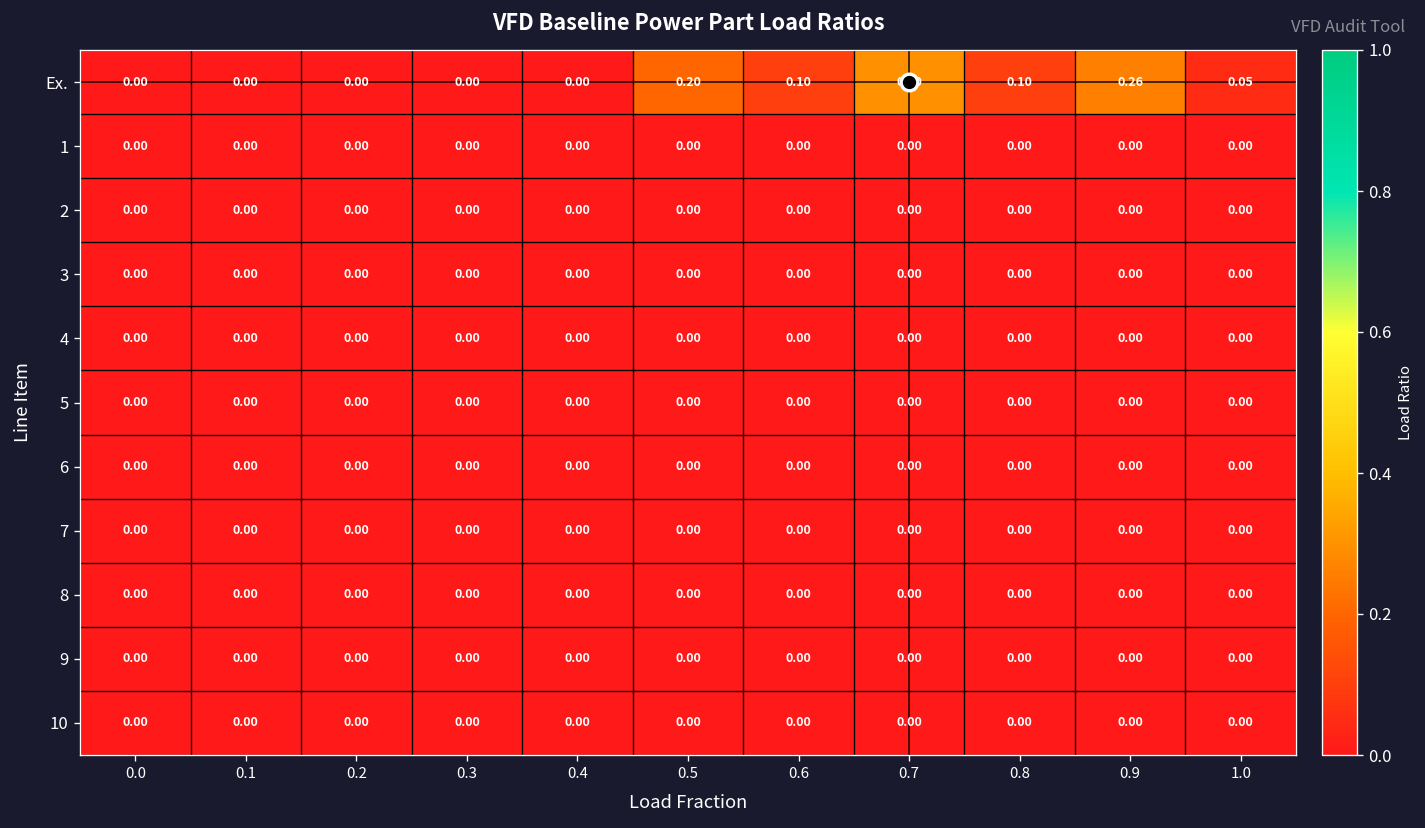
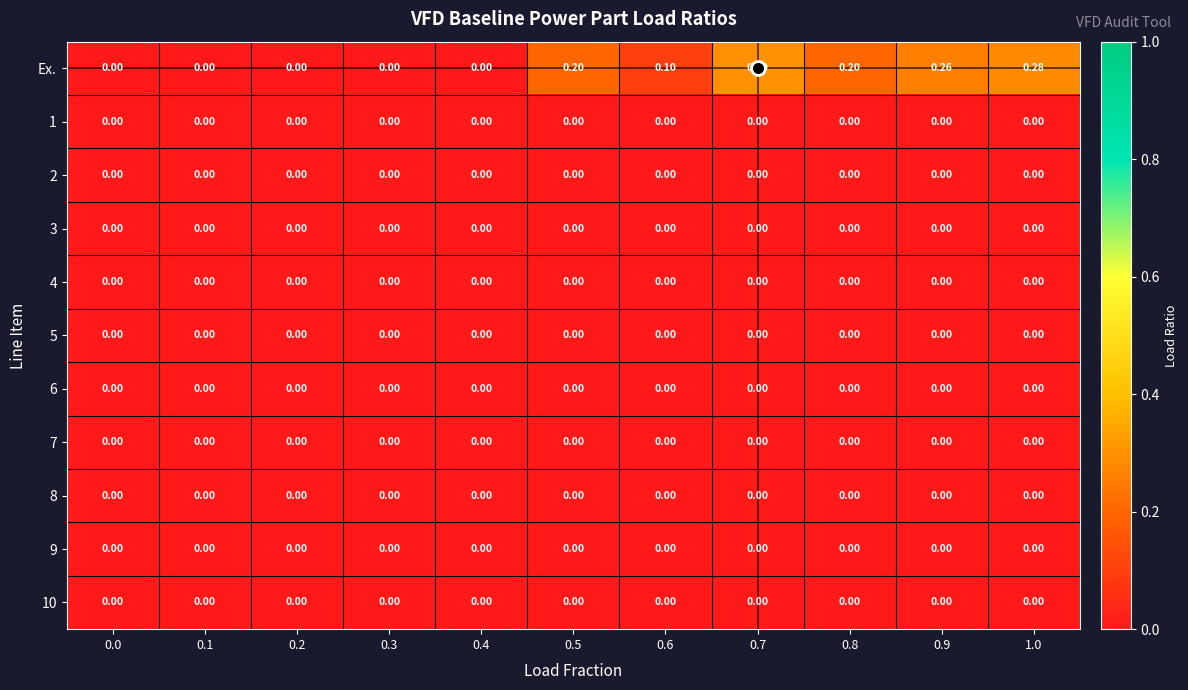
Ex., 0.8: 0.10 -> 0.20
Ex., 1.0: 0.05 -> 0.28
